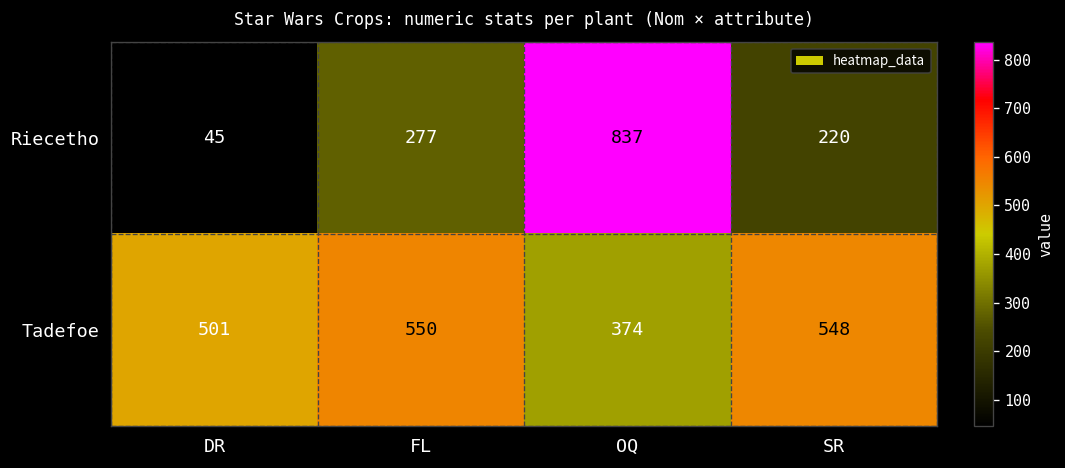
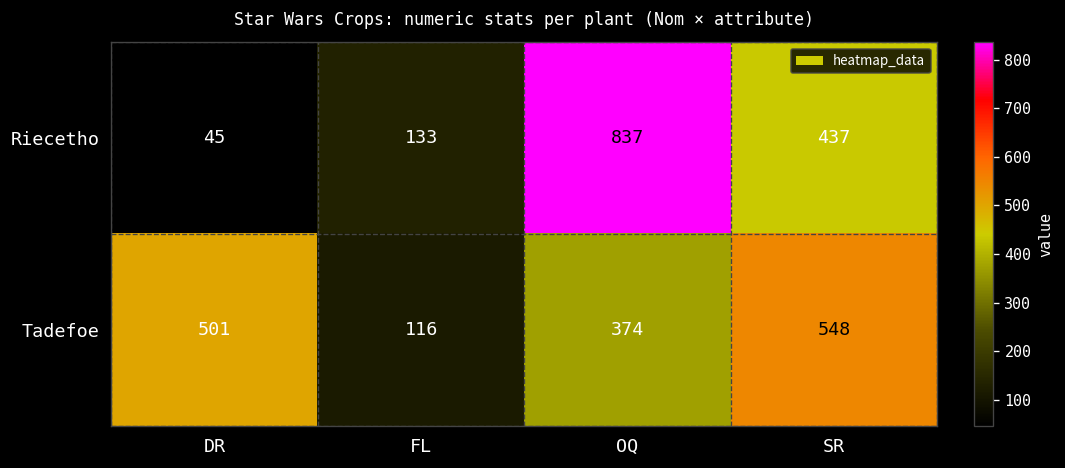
Riecetho, FL: 277 -> 133
Riecetho, SR: 220 -> 437
Tadefoe, FL: 550 -> 116
